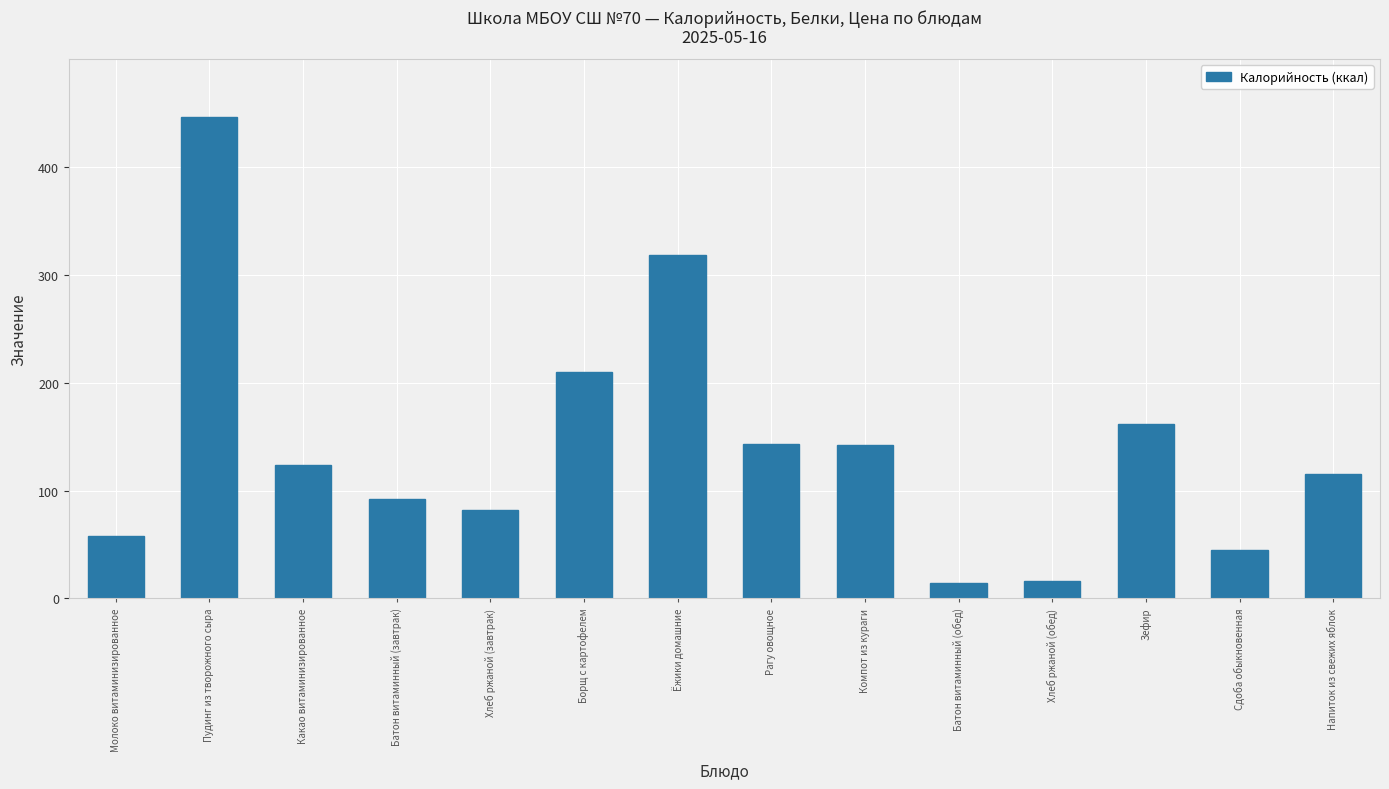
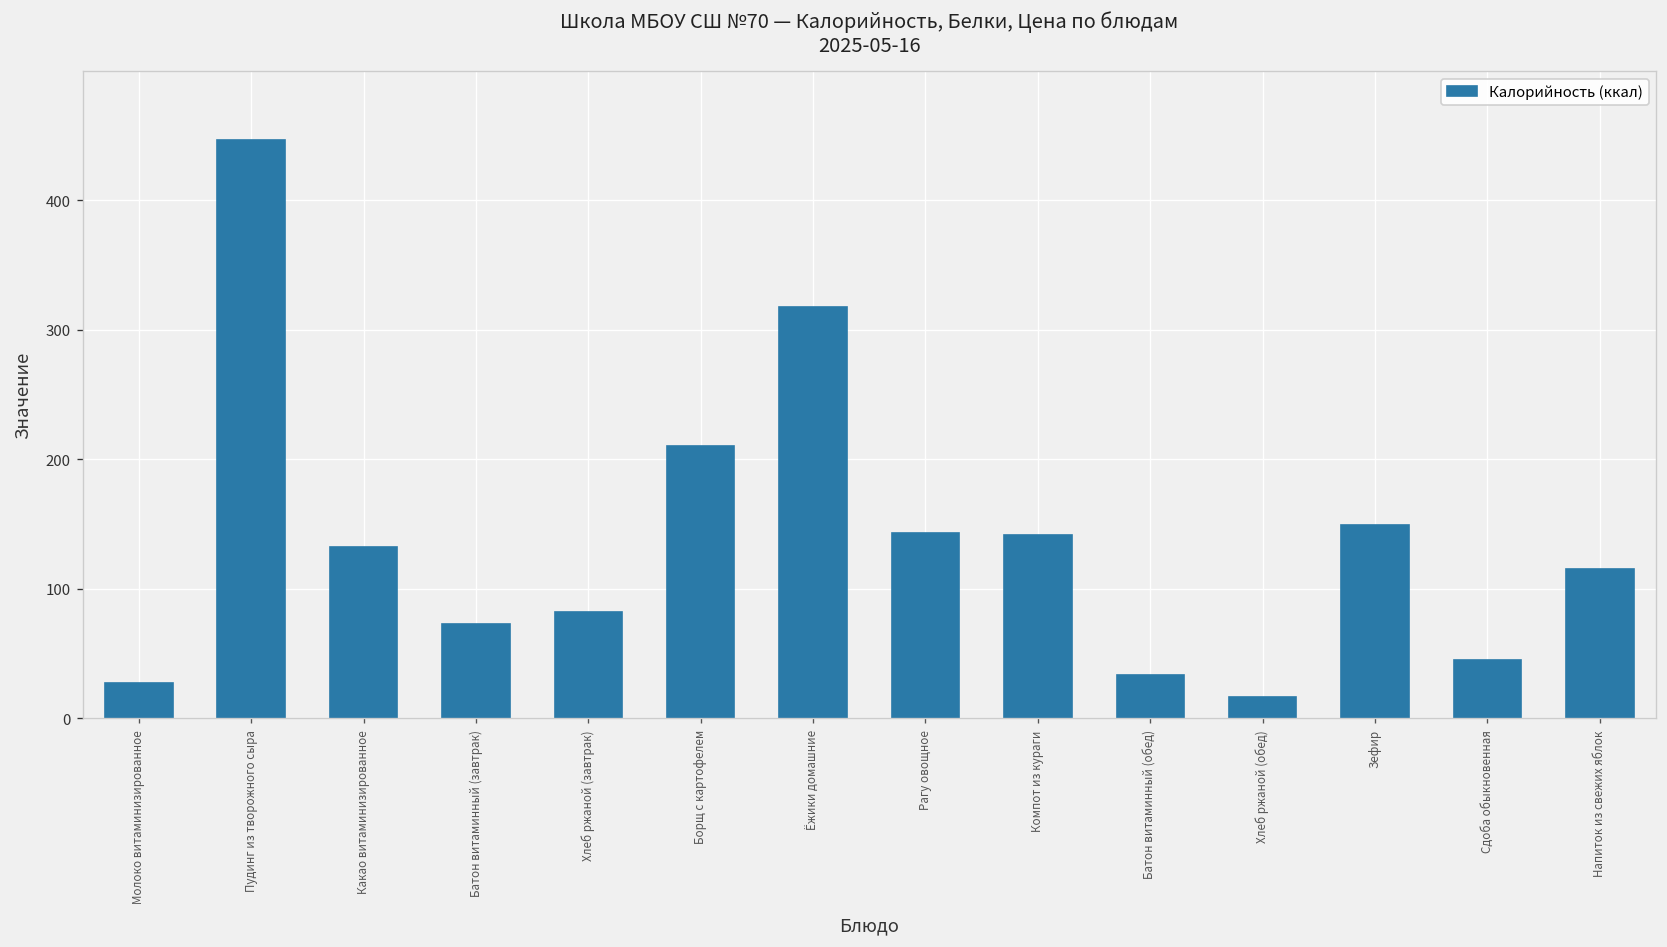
Молоко витаминизированное: 58 -> 27
Какао витаминизированное: 124 -> 132
Батон витаминный (завтрак): 92 -> 73
Батон витаминный (обед): 15 -> 34
Зефир: 162 -> 149
